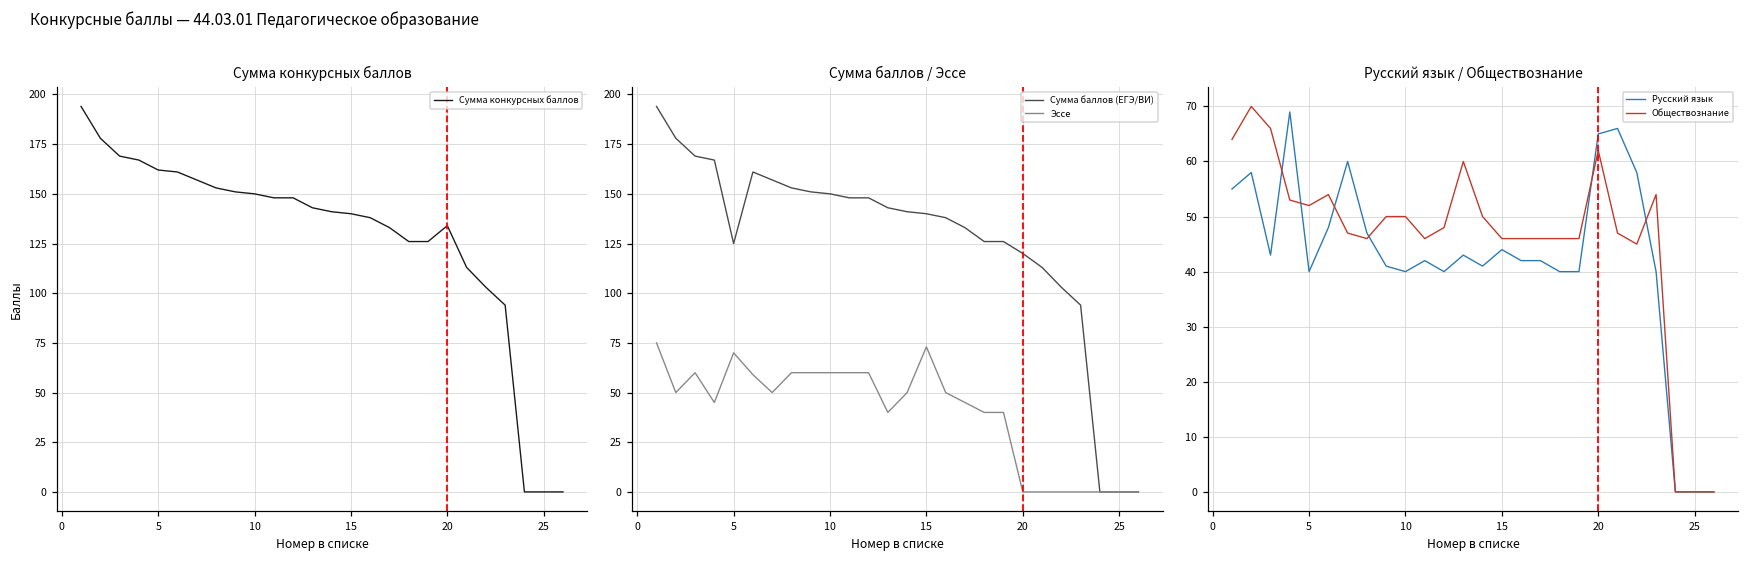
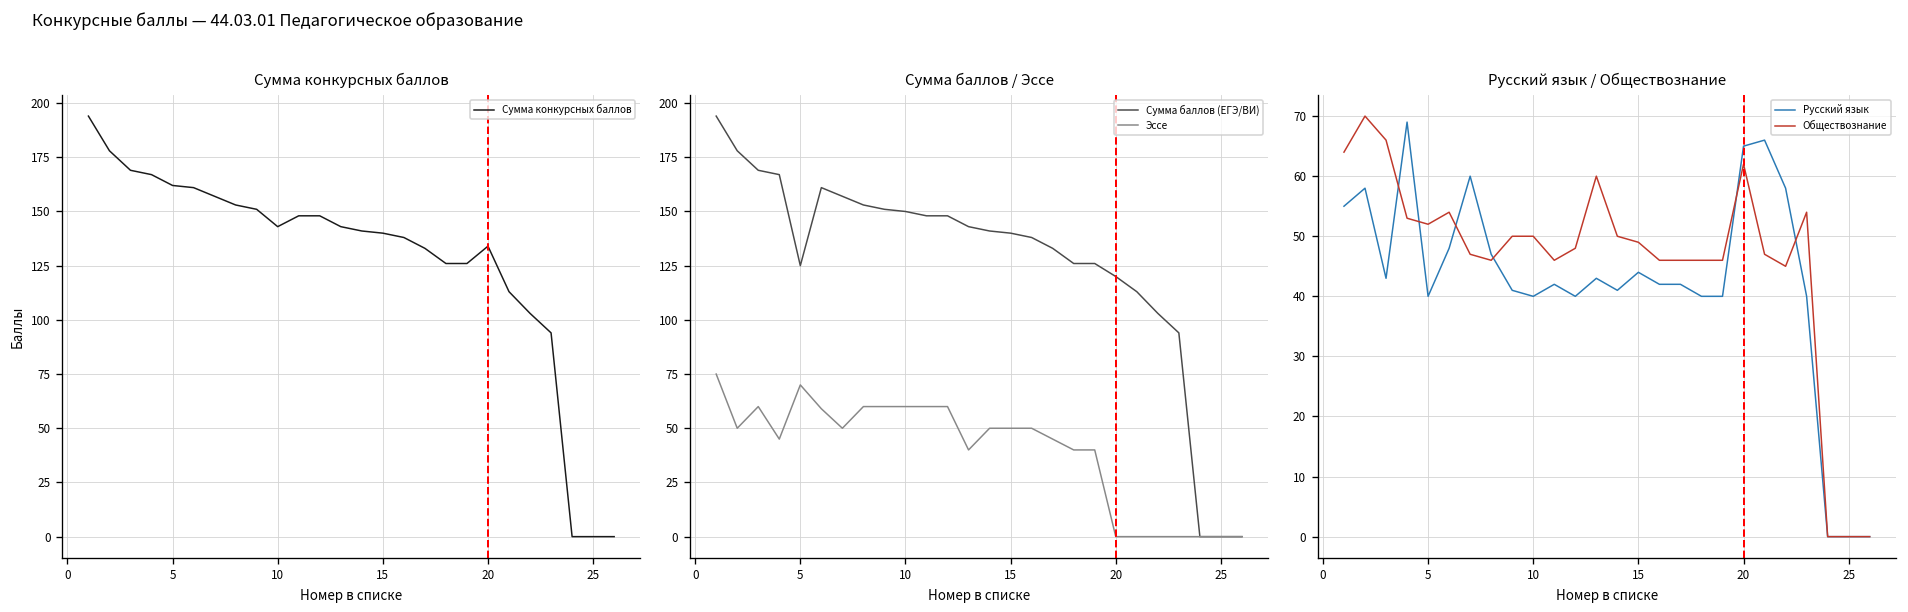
Сумма конкурсных баллов, 10: 150 -> 143
Сумма баллов / Эссе, Эссе, 15: 73 -> 50
Русский язык / Обществознание, Обществознание, 15: 46 -> 49
